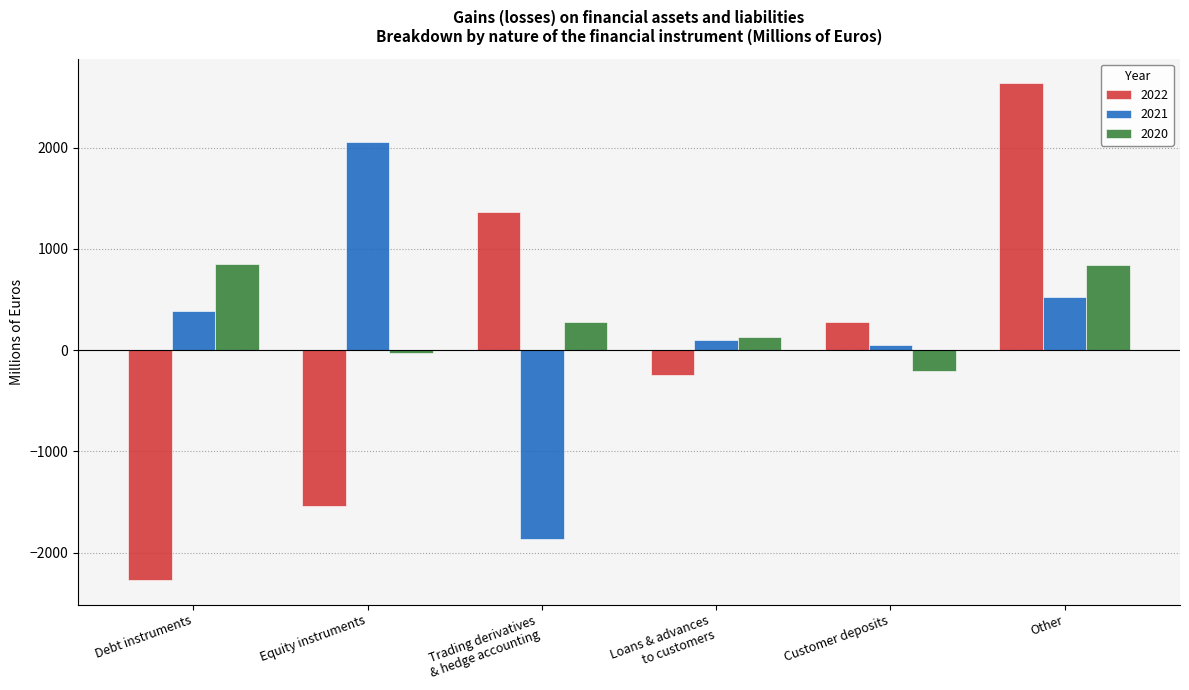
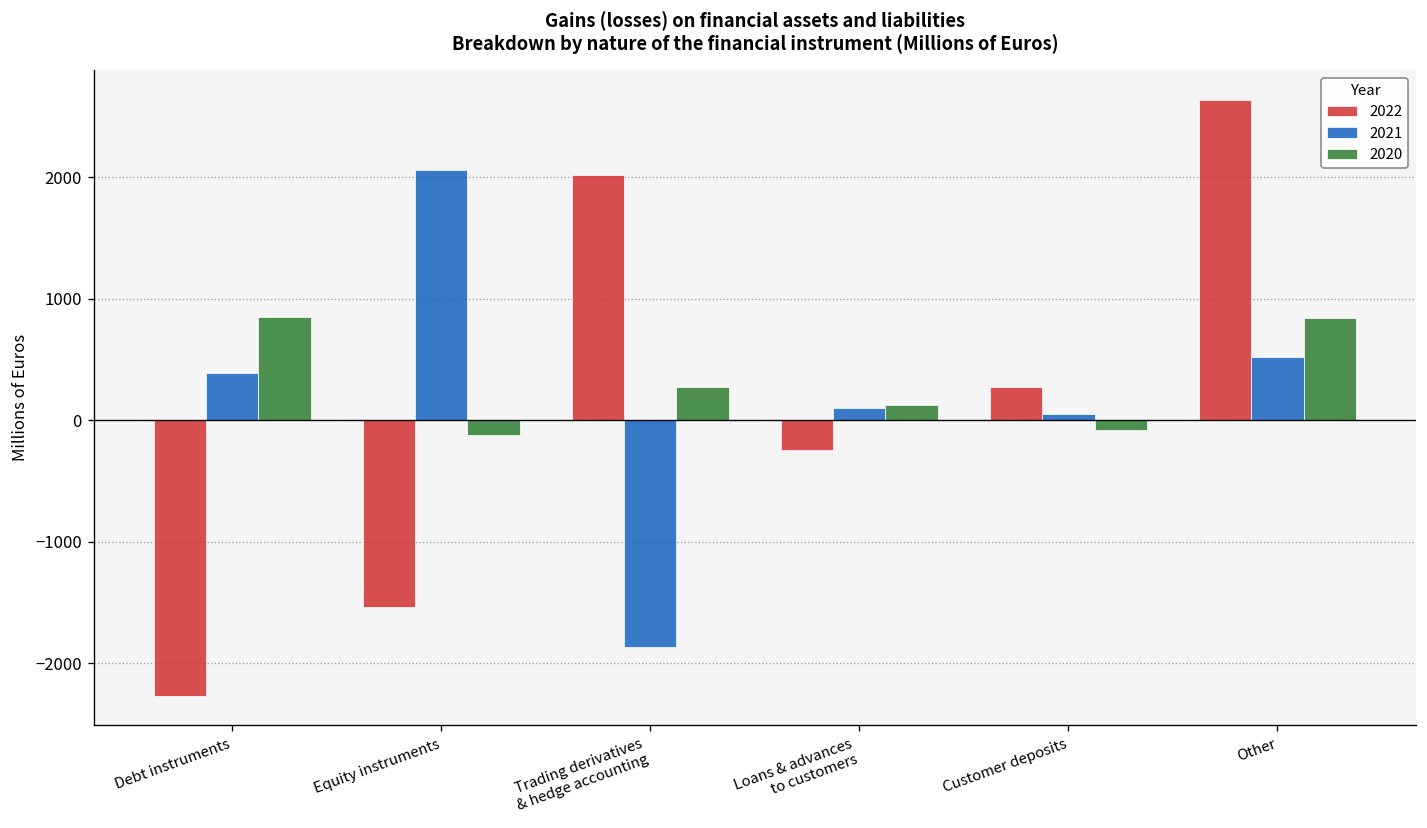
2020, Equity instruments: -30 -> -120
2022, Trading derivatives & hedge accounting: 1360 -> 2020
2020, Customer deposits: -200 -> -80
